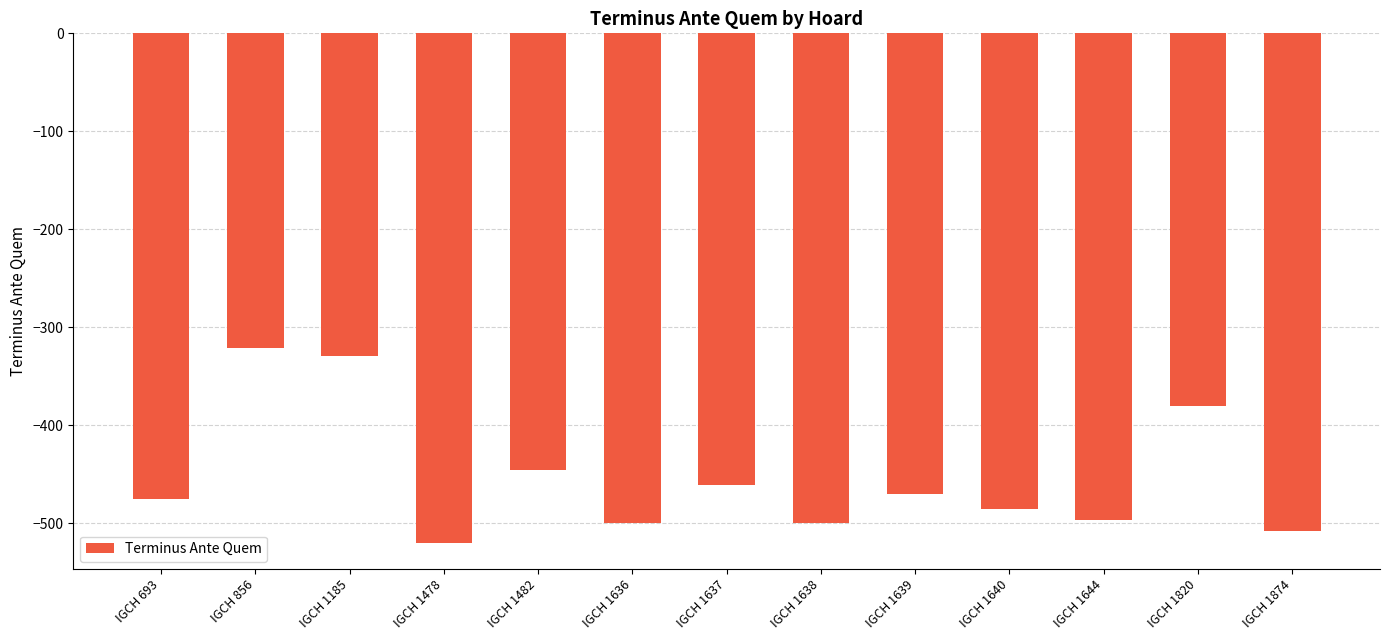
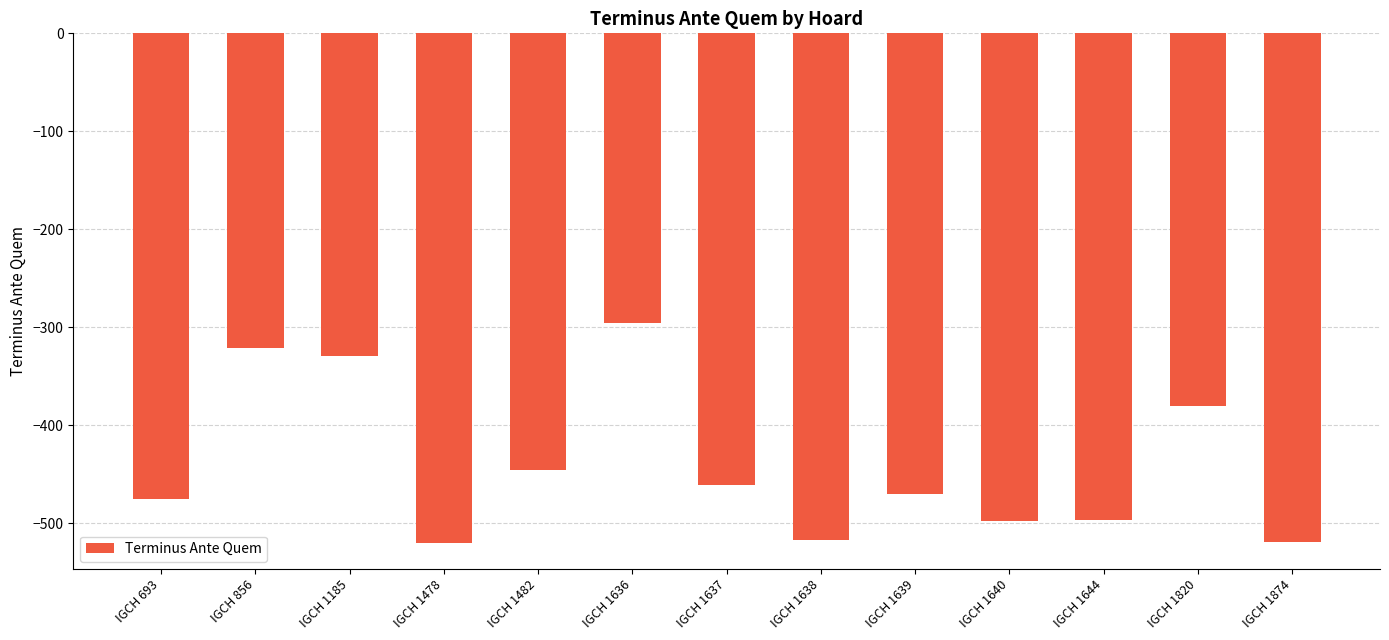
IGCH 1636: -500 -> -300
IGCH 1638: -500 -> -520
IGCH 1640: -490 -> -500
IGCH 1874: -510 -> -520
